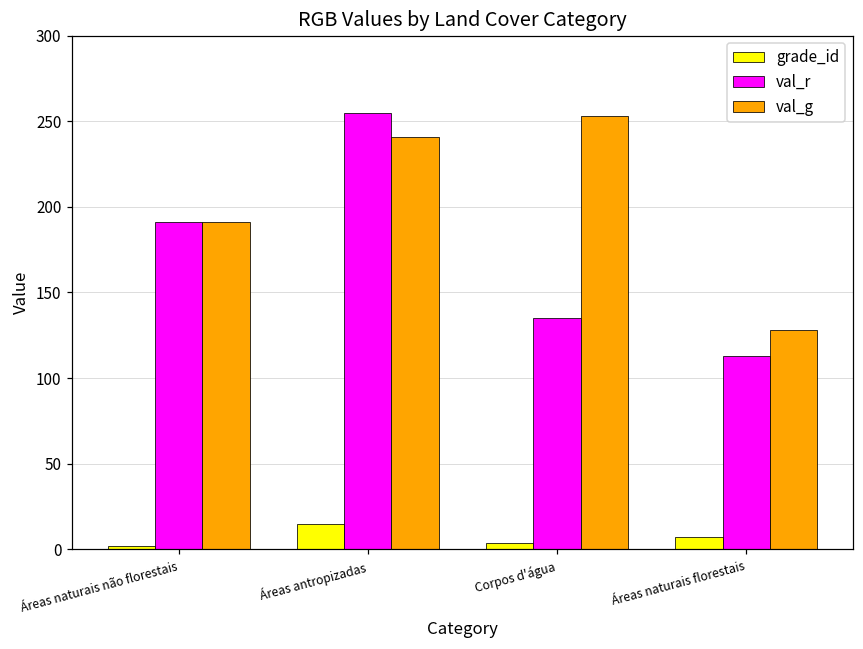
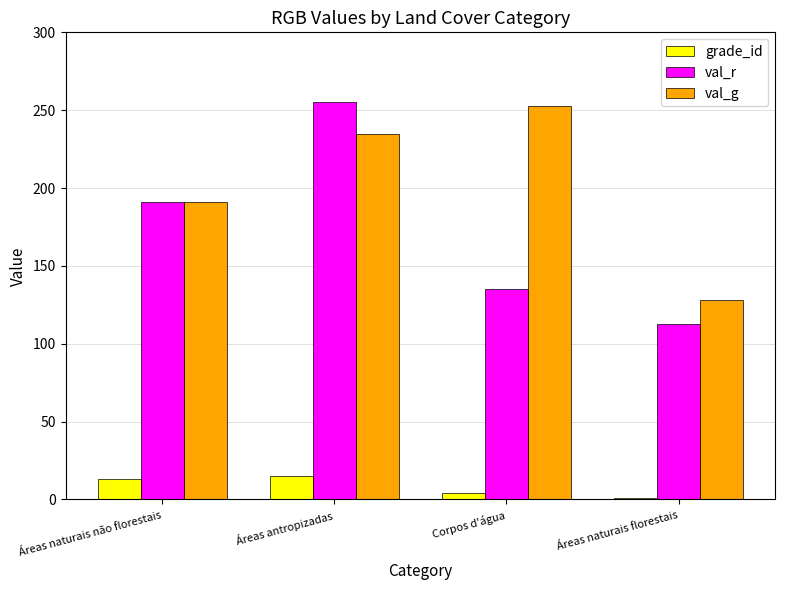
grade_id, Áreas naturais não florestais: 2 -> 13
val_g, Áreas antropizadas: 241 -> 235
grade_id, Áreas naturais florestais: 7 -> 1
